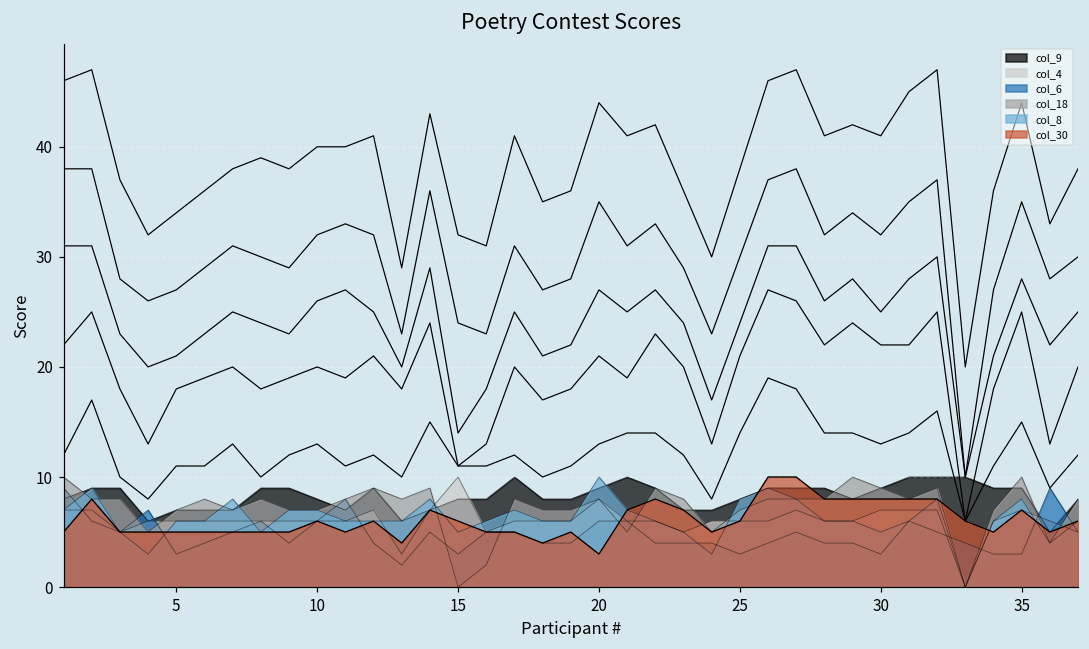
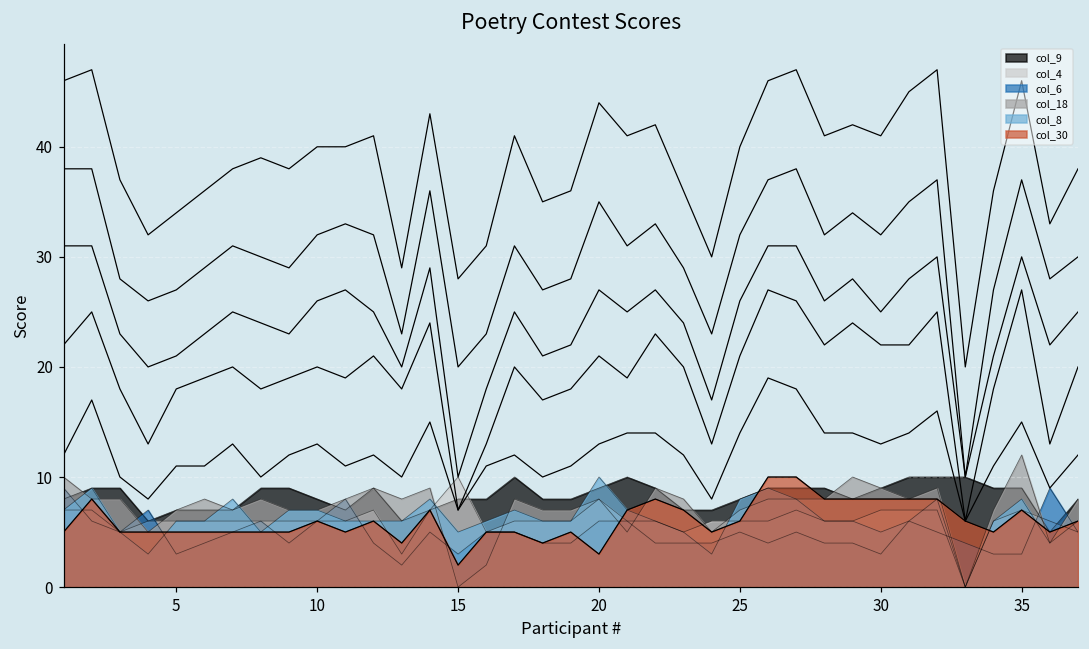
col_30, 15: 6 -> 2
col_6, 25: 3 -> 5
col_18, 35: 10 -> 12
